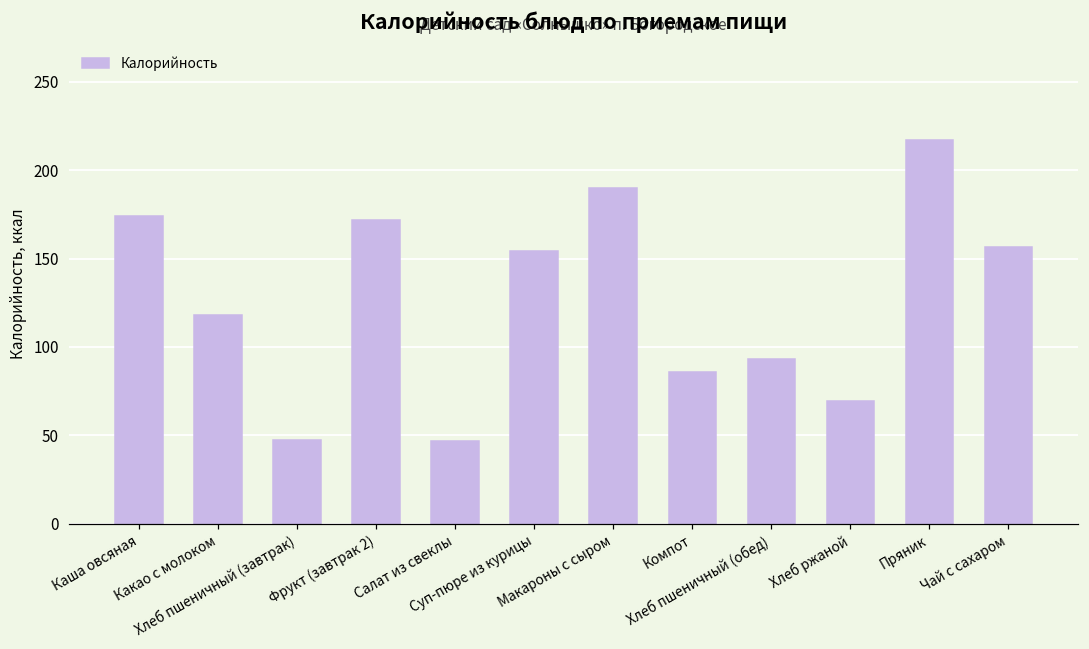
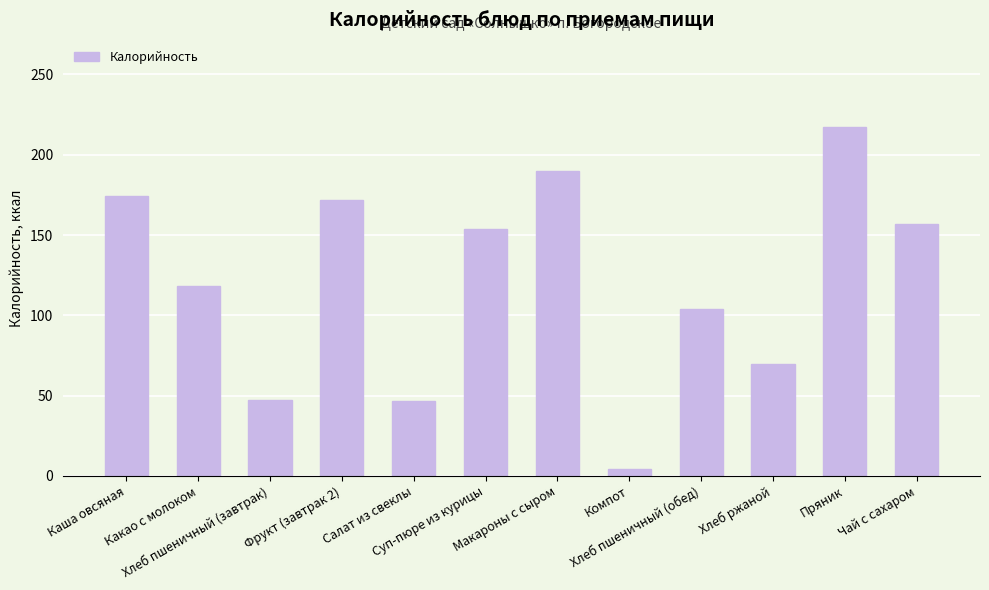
Компот: 86 -> 4
Хлеб пшеничный (обед): 93 -> 104
